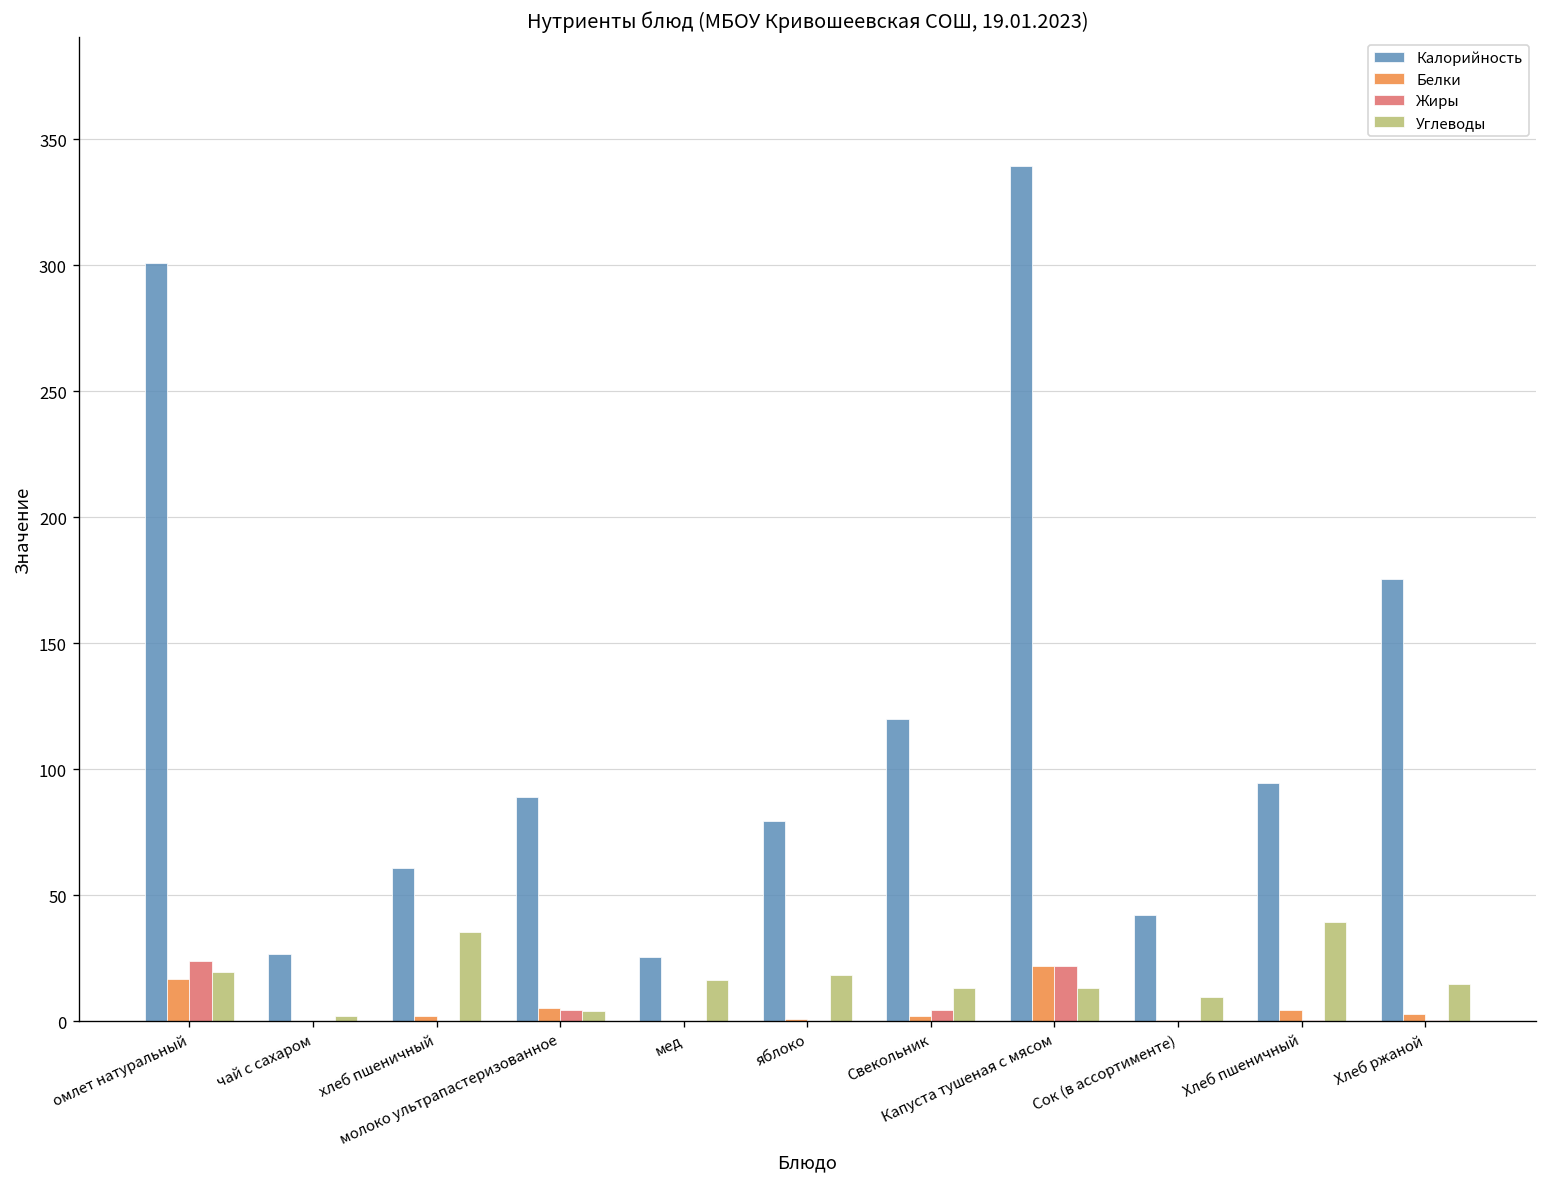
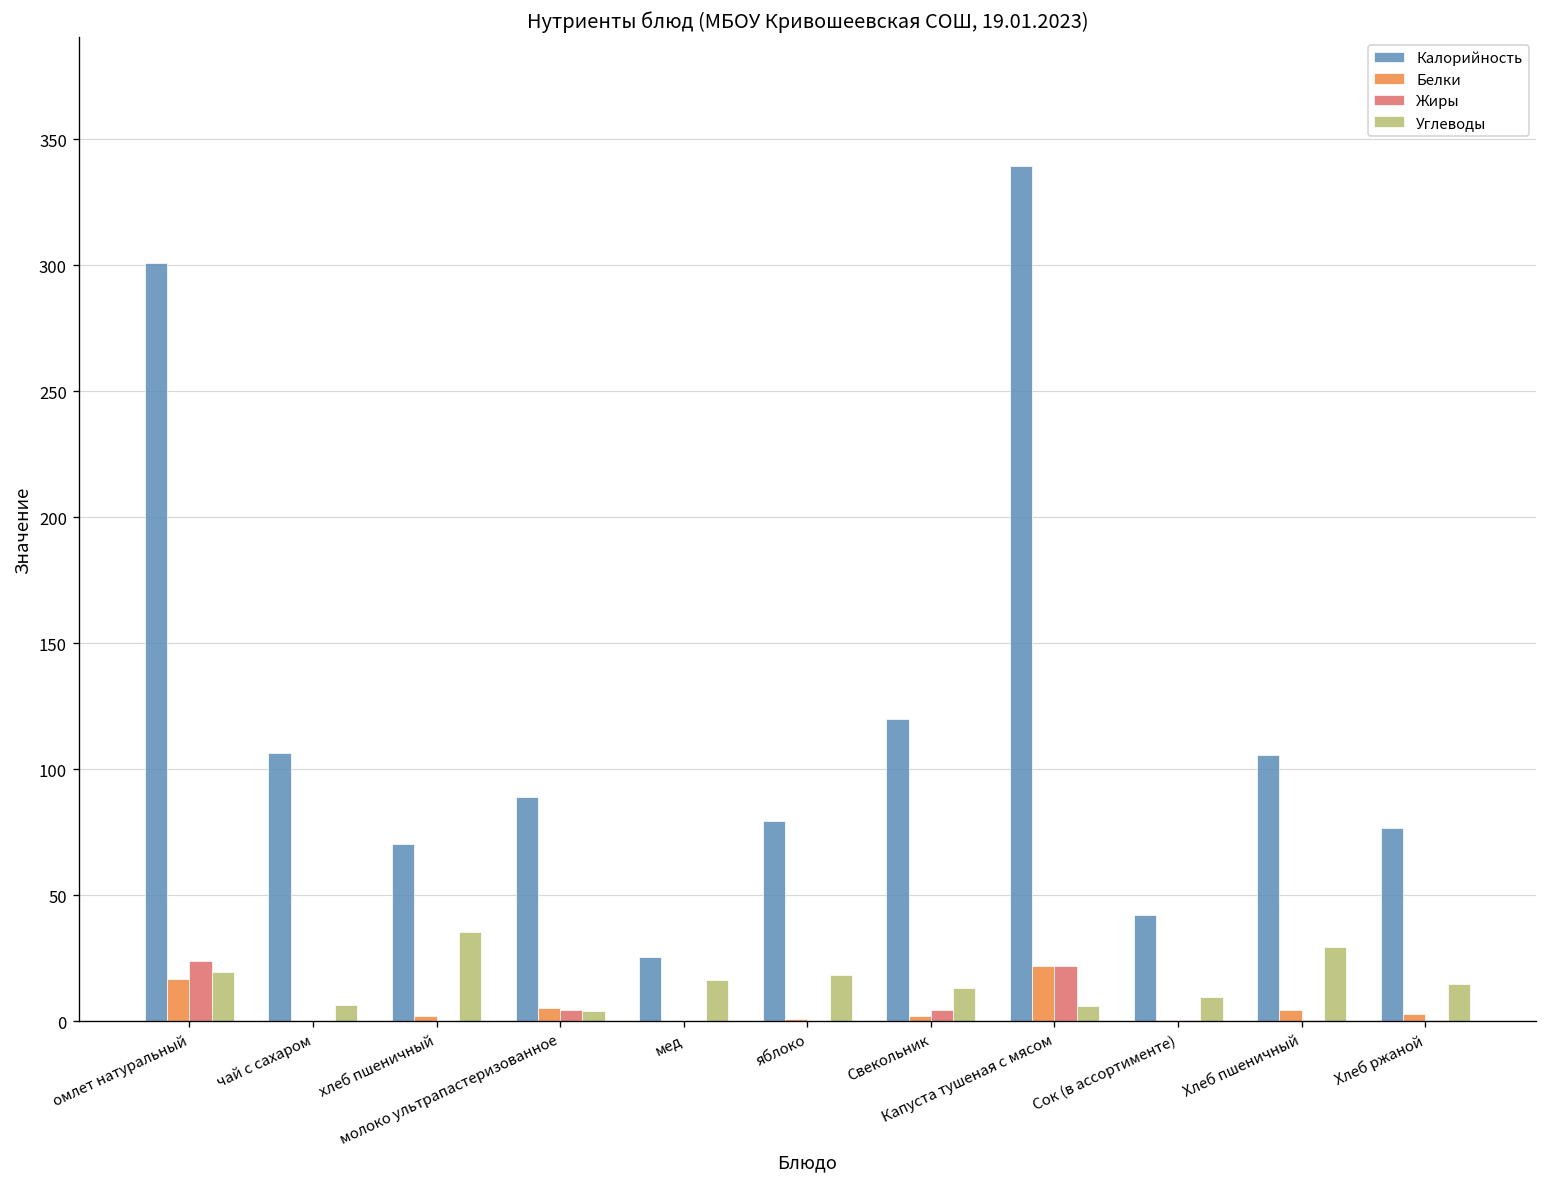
Калорийность, чай с сахаром: 27 -> 107
Углеводы, чай с сахаром: 2 -> 7
Калорийность, хлеб пшеничный: 61 -> 70
Углеводы, Капуста тушеная с мясом: 13 -> 6
Калорийность, Хлеб пшеничный: 95 -> 106
Углеводы, Хлеб пшеничный: 39 -> 30
Калорийность, Хлеб ржаной: 176 -> 77
